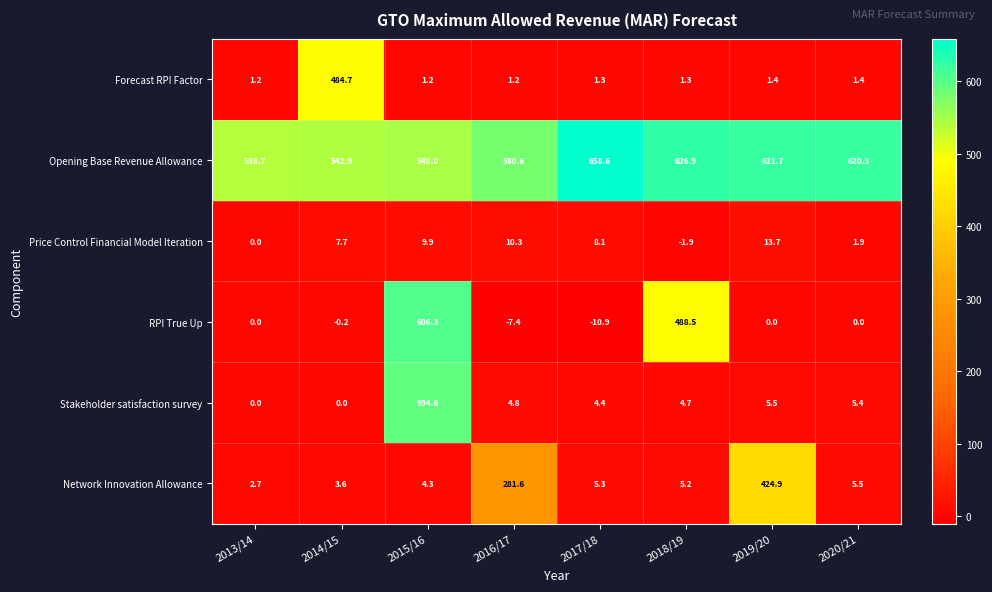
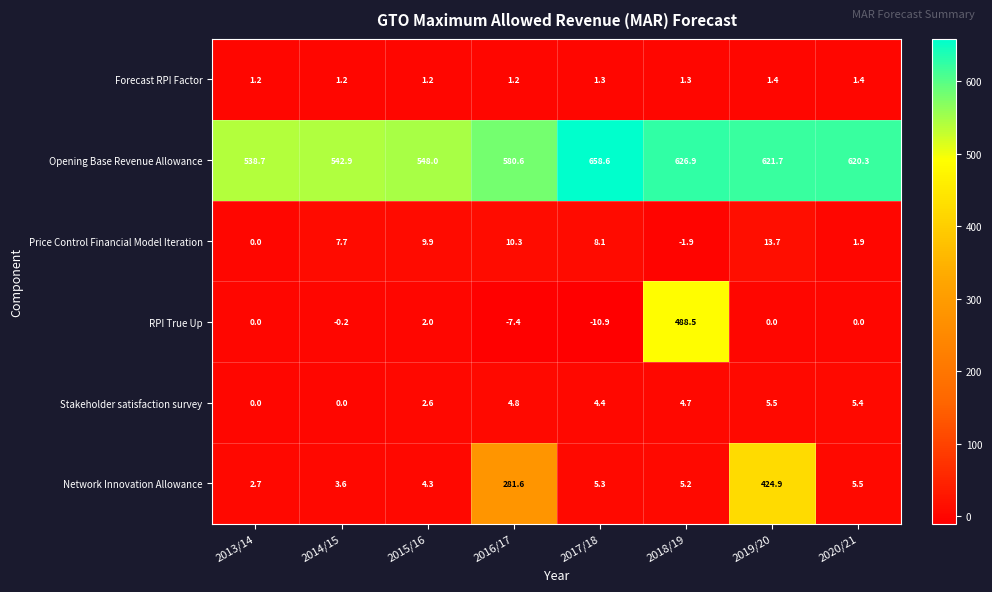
Forecast RPI Factor, 2014/15: 484.7 -> 1.2
RPI True Up, 2015/16: 606.3 -> 2.0
Stakeholder satisfaction survey, 2015/16: 594.6 -> 2.6
